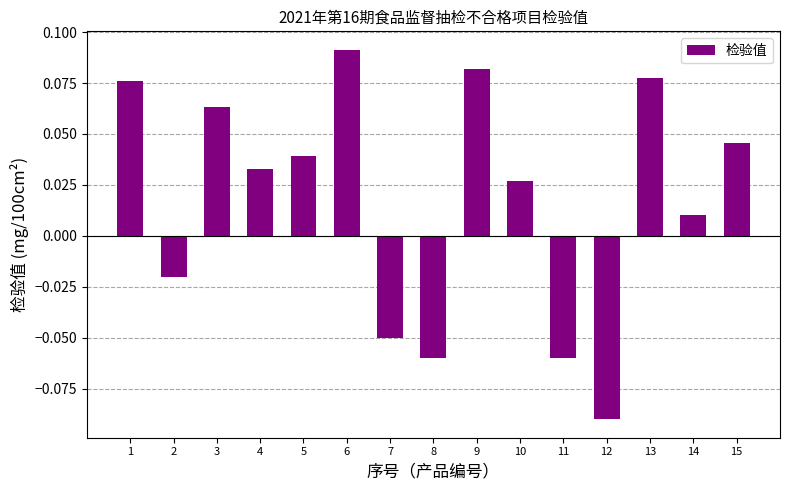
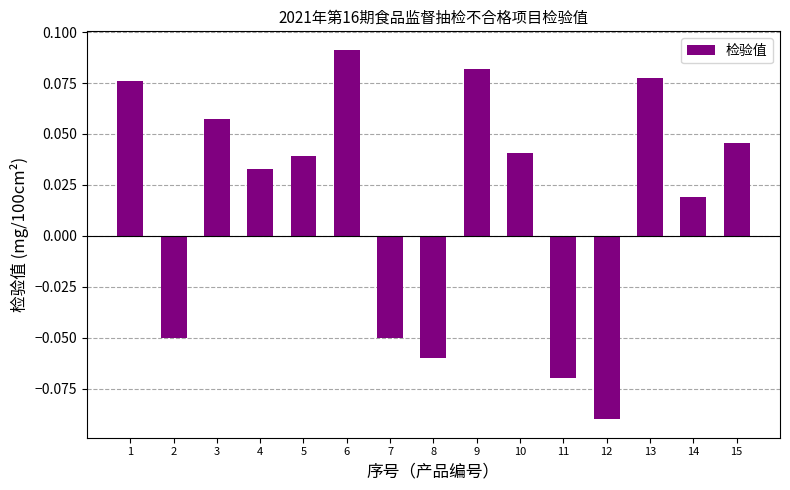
2: -0.02 -> -0.05
3: 0.063 -> 0.057
10: 0.027 -> 0.041
11: -0.06 -> -0.07
14: 0.010 -> 0.019
